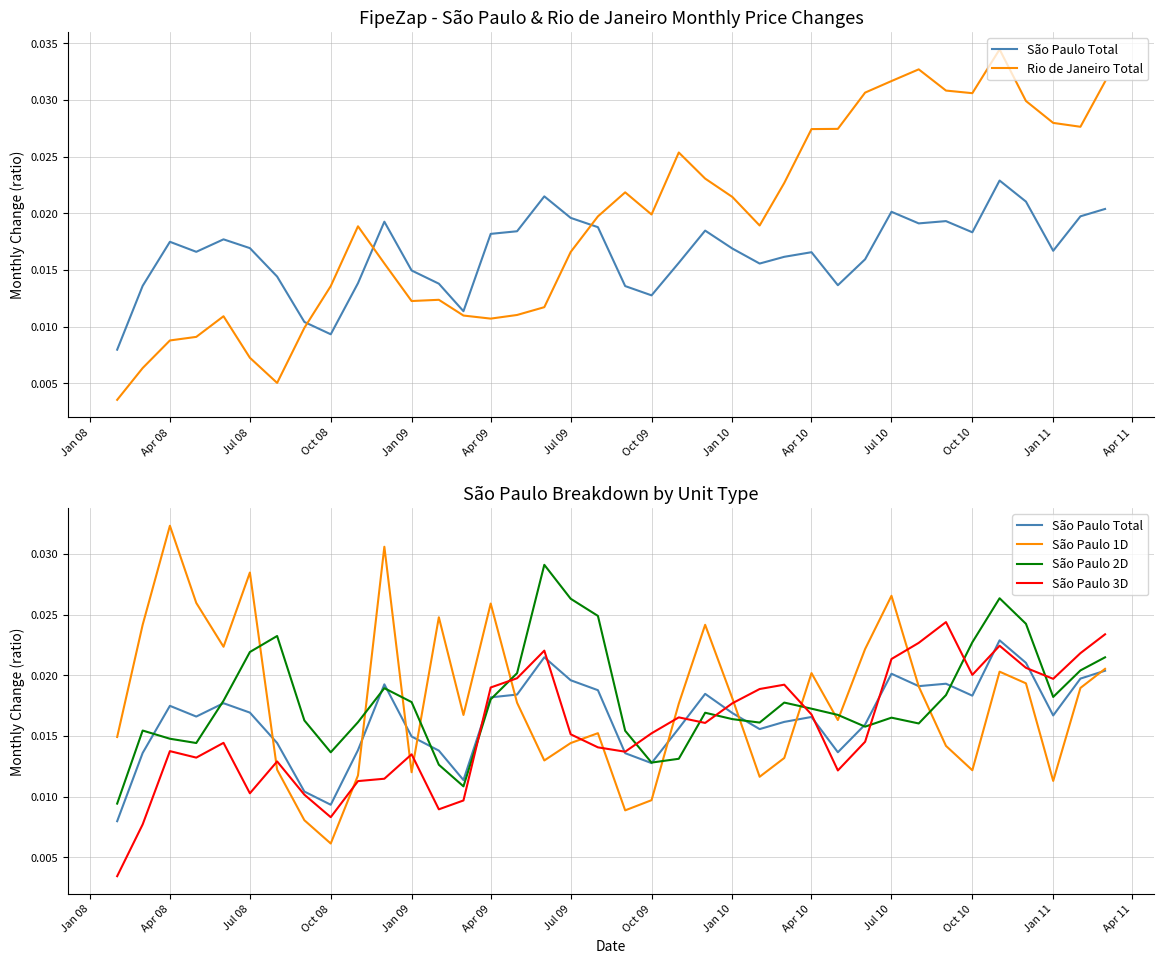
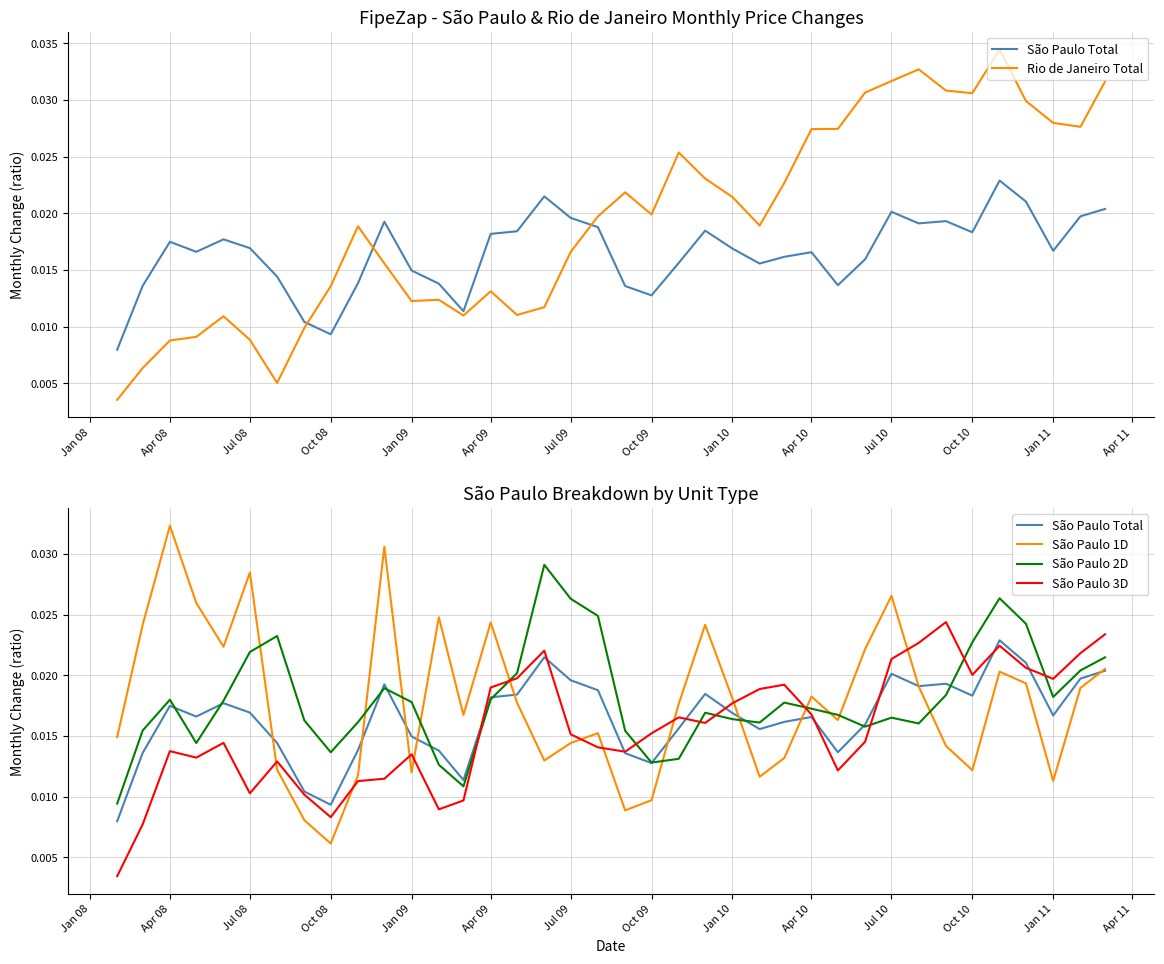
FipeZap - São Paulo & Rio de Janeiro Monthly Price Changes, Rio de Janeiro Total, Jul 08: 0.0073 -> 0.0088
FipeZap - São Paulo & Rio de Janeiro Monthly Price Changes, Rio de Janeiro Total, Apr 09: 0.0107 -> 0.0131
São Paulo Breakdown by Unit Type, São Paulo 2D, Apr 08: 0.0148 -> 0.0180
São Paulo Breakdown by Unit Type, São Paulo 1D, Apr 09: 0.0259 -> 0.0244
São Paulo Breakdown by Unit Type, São Paulo 1D, Apr 10: 0.0202 -> 0.0183
